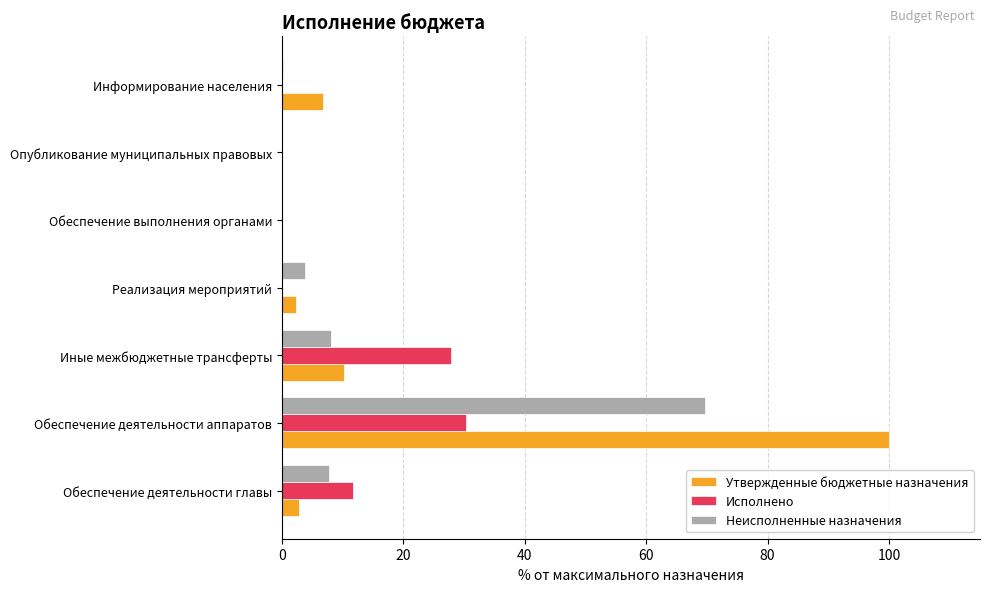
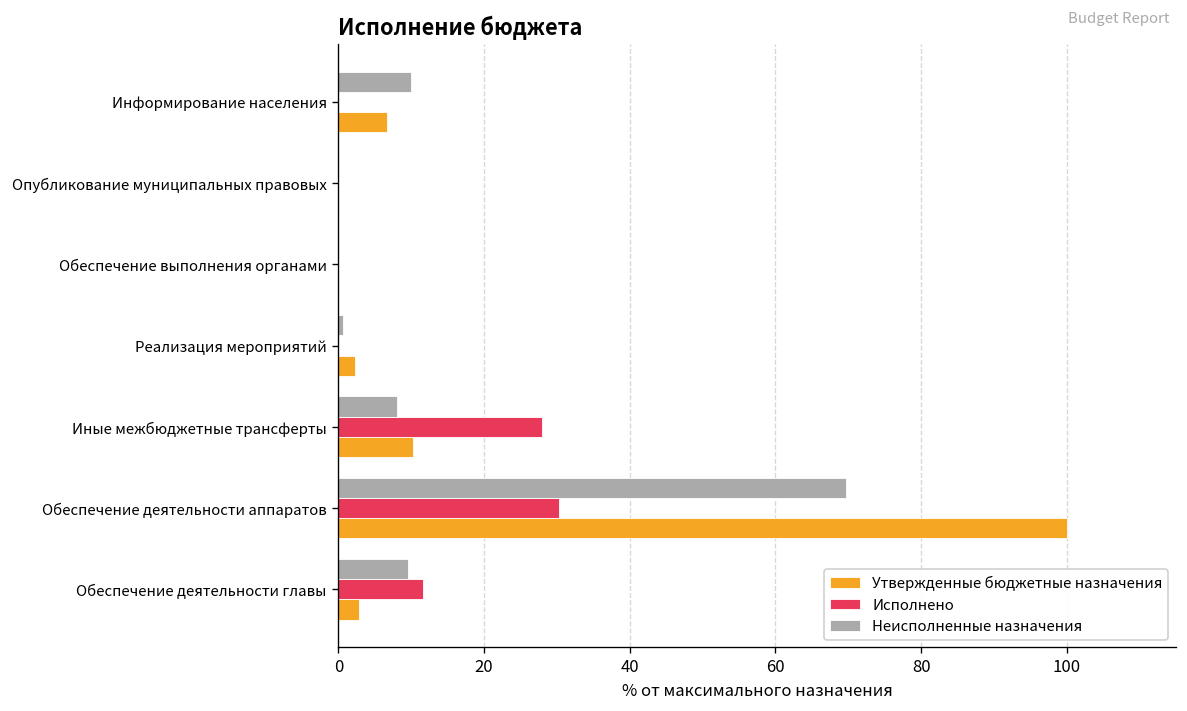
Неисполненные назначения, Информирование населения: 0 -> 10
Неисполненные назначения, Реализация мероприятий: 4 -> 1
Неисполненные назначения, Обеспечение деятельности главы: 8 -> 10
